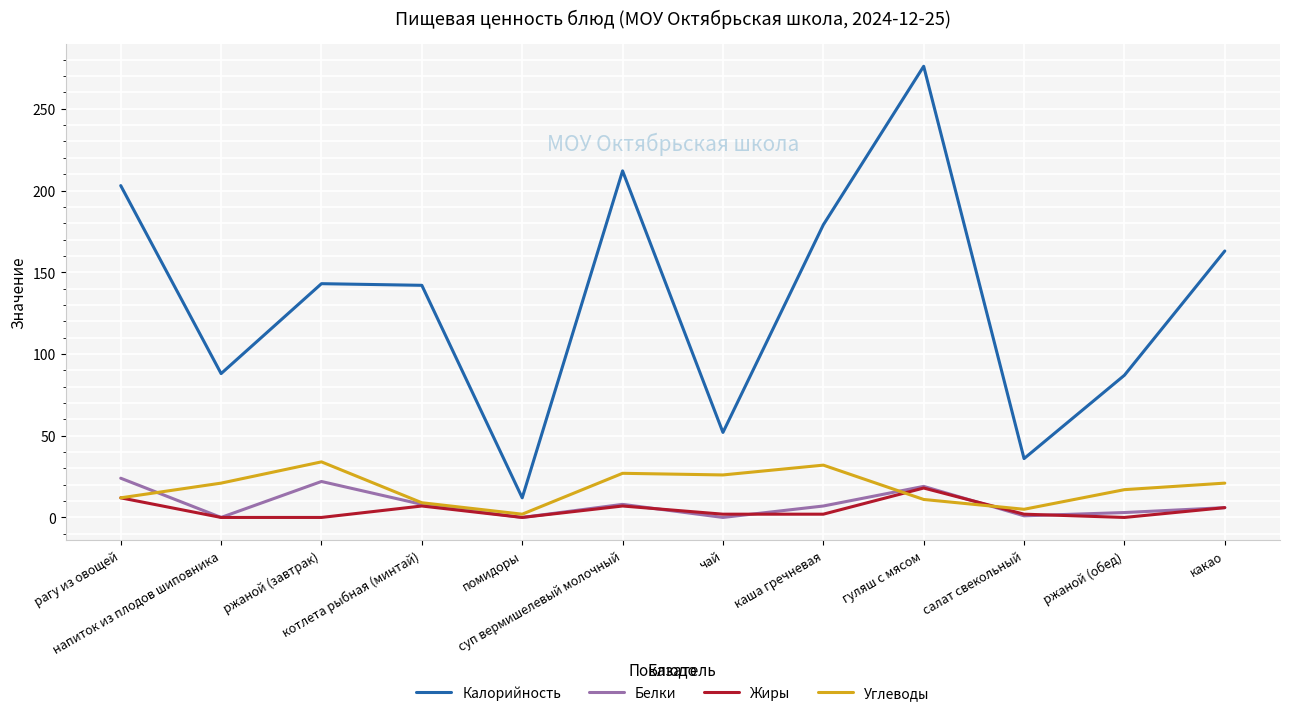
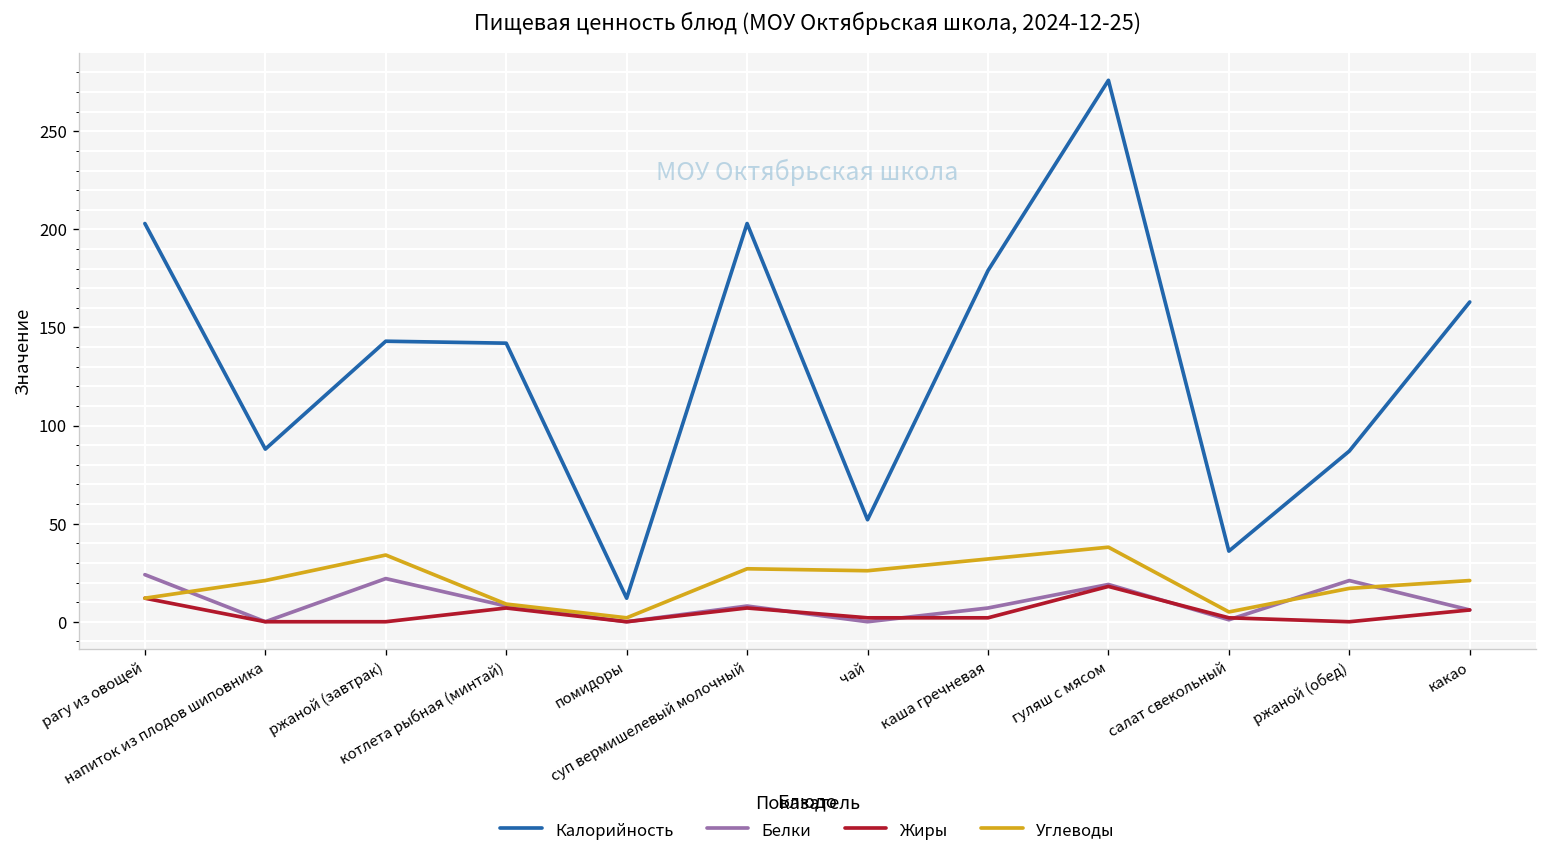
Калорийность, суп вермишелевый молочный: 212 -> 203
Углеводы, гуляш с мясом: 11 -> 38
Белки, ржаной (обед): 3 -> 21
